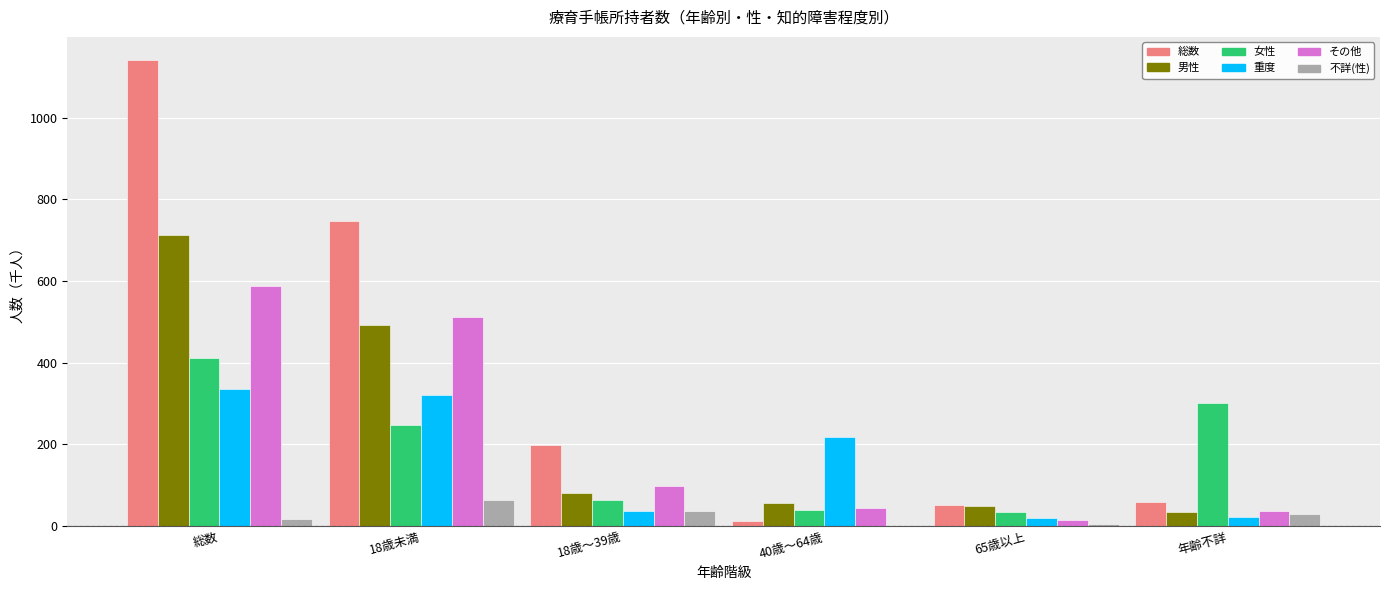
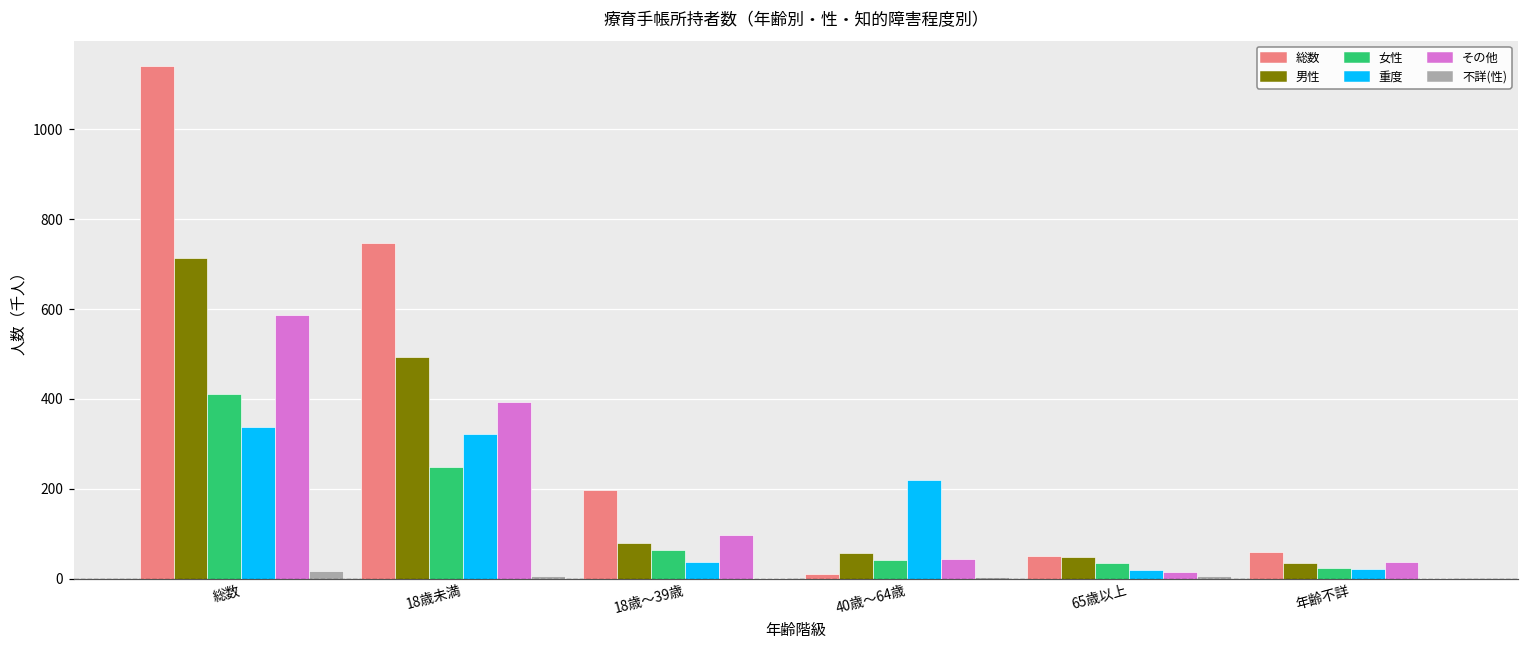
その他, 18歳未満: 510 -> 390
不詳(性), 18歳未満: 60 -> 0
不詳(性), 18歳～39歳: 40 -> 0
女性, 年齢不詳: 300 -> 20
不詳(性), 年齢不詳: 30 -> 0
